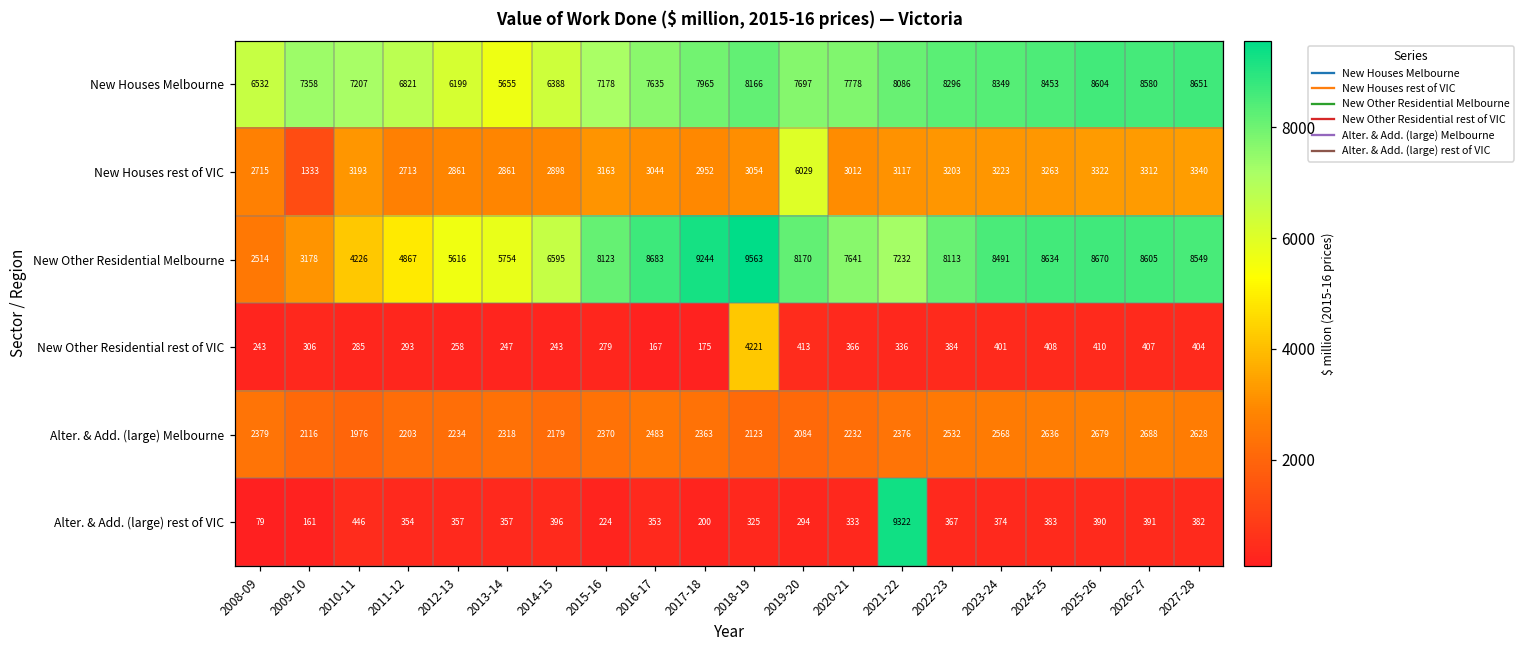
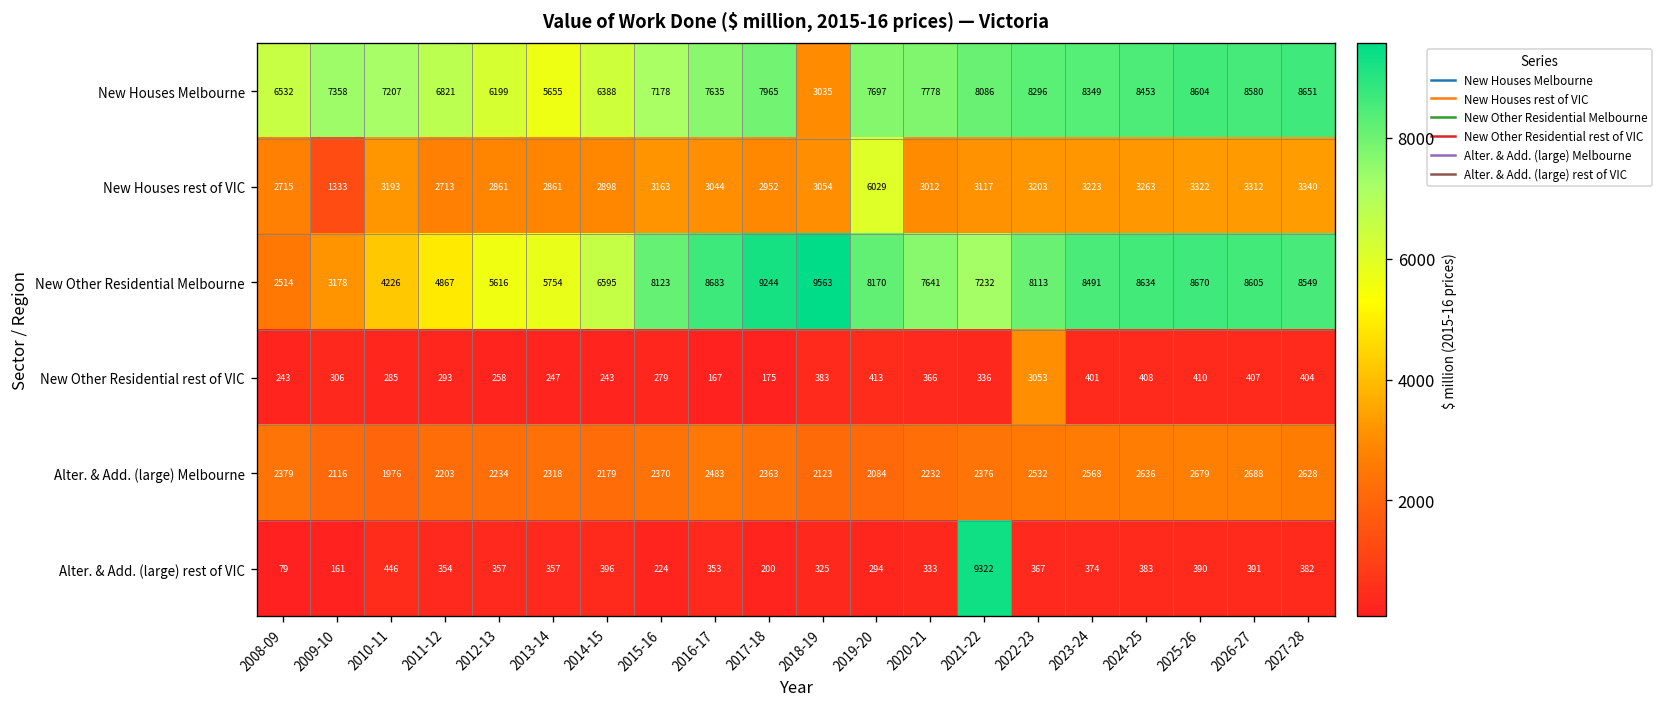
New Houses Melbourne, 2018-19: 8166 -> 3035
New Other Residential rest of VIC, 2018-19: 4221 -> 383
New Other Residential rest of VIC, 2022-23: 384 -> 3053
